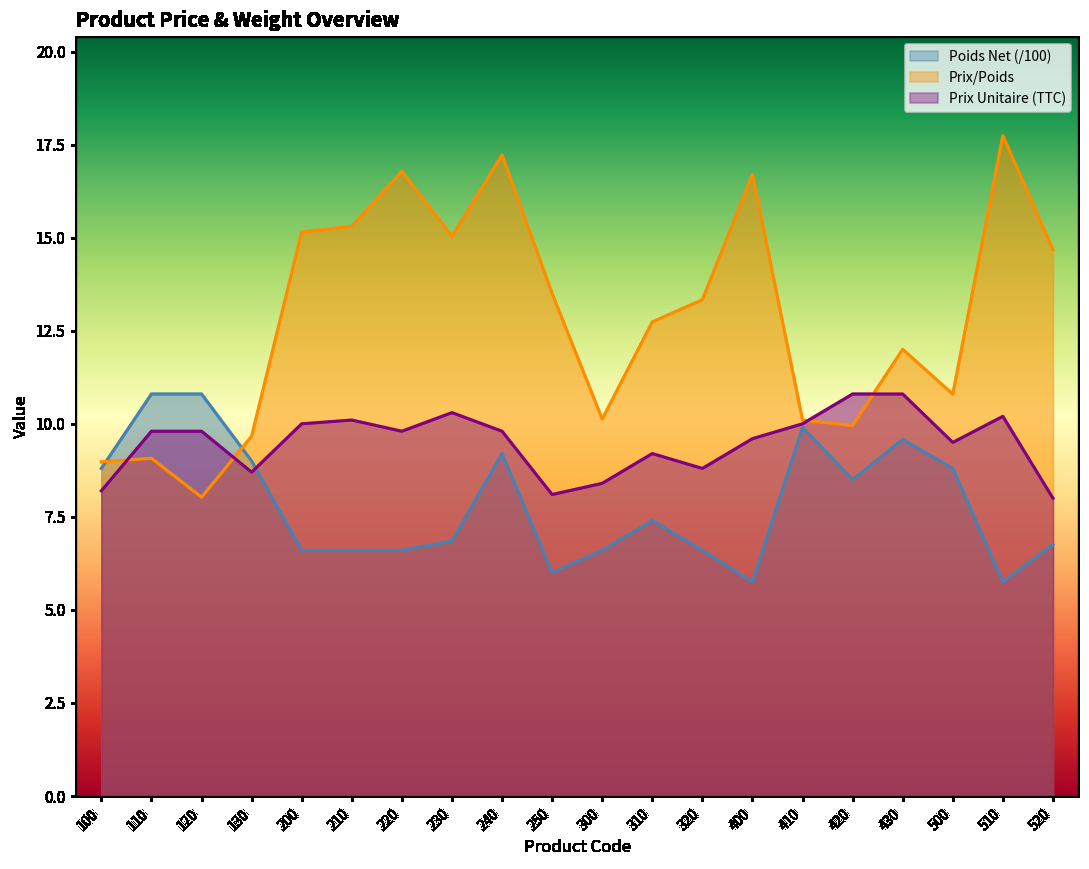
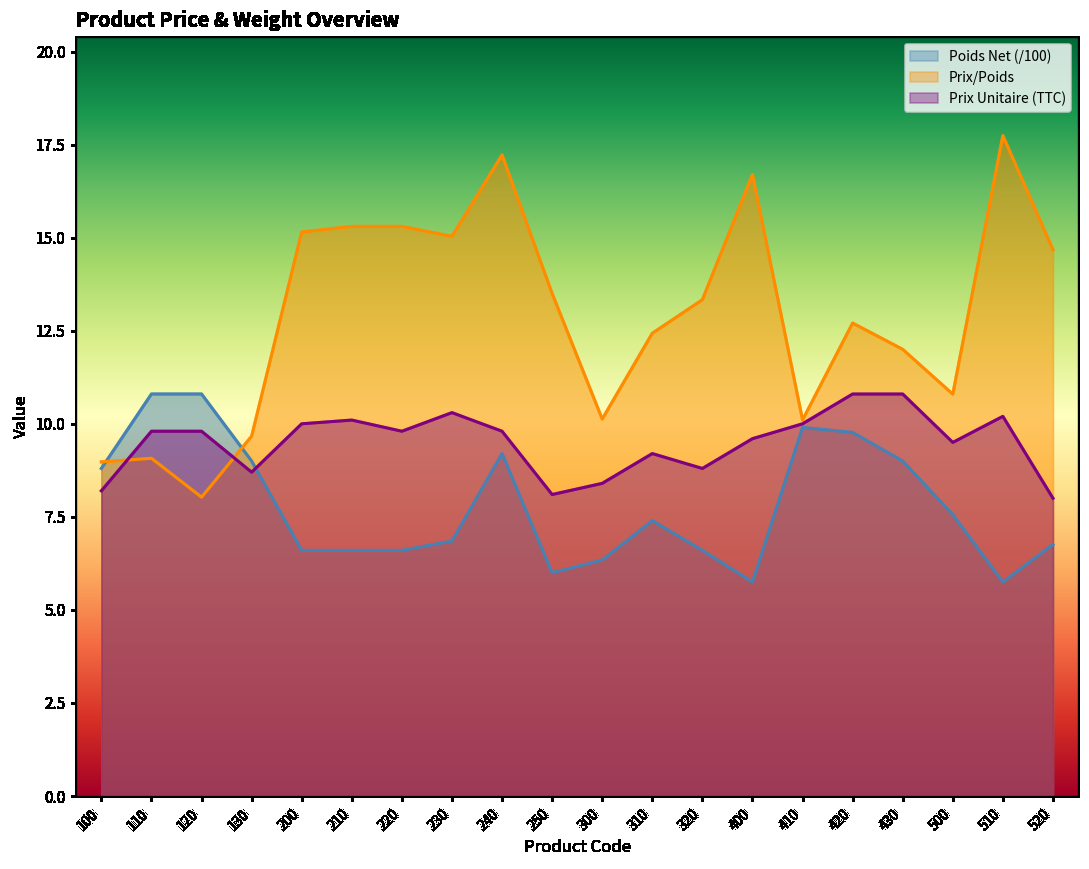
Prix/Poids, 220: 16.8 -> 15.3
Poids Net (/100), 300: 6.6 -> 6.3
Prix/Poids, 310: 12.7 -> 12.4
Poids Net (/100), 420: 8.5 -> 9.8
Prix/Poids, 420: 10.0 -> 12.7
Poids Net (/100), 430: 9.6 -> 9.0
Poids Net (/100), 500: 8.8 -> 7.6
